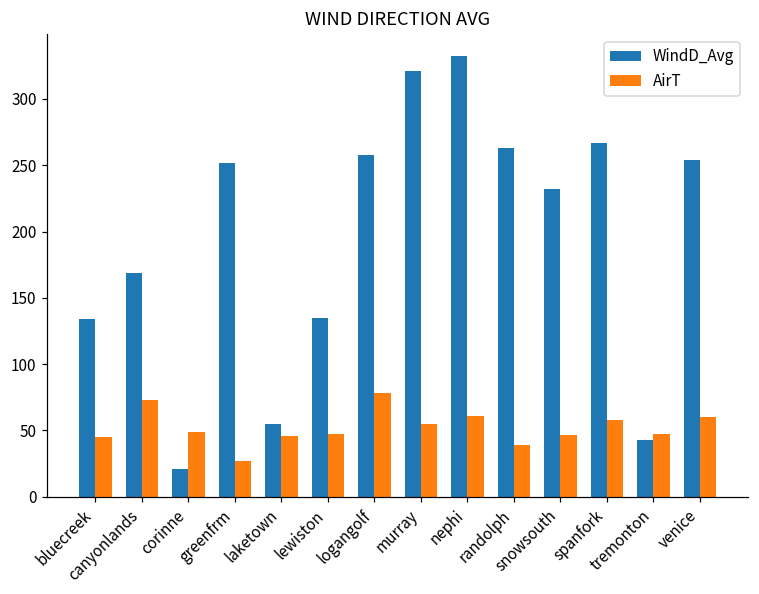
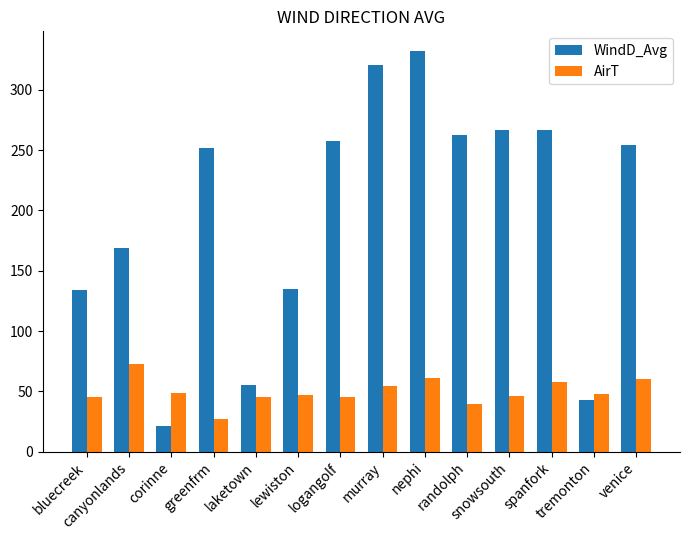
AirT, logangolf: 79 -> 46
WindD_Avg, snowsouth: 232 -> 267
